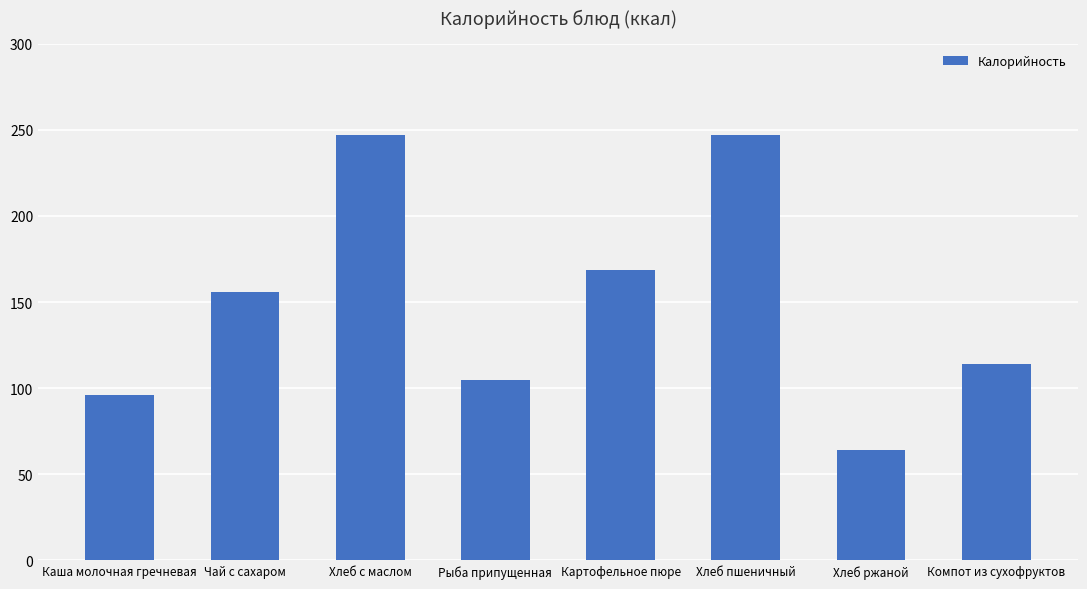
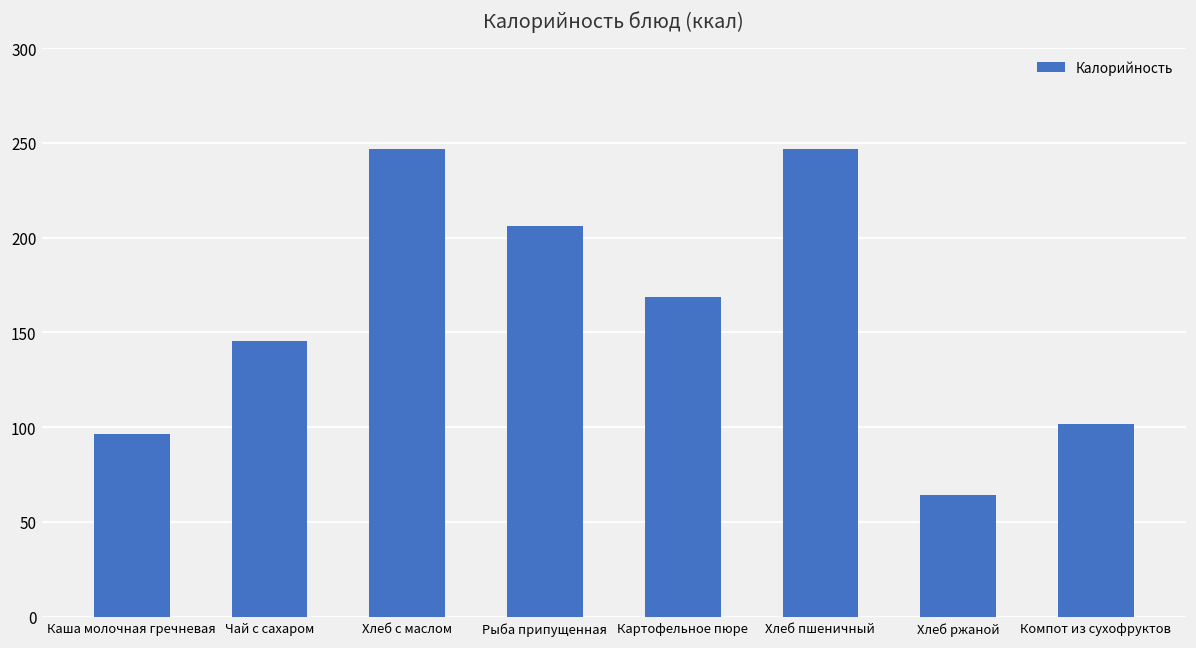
Чай с сахаром: 156 -> 145
Рыба припущенная: 105 -> 206
Компот из сухофруктов: 114 -> 102
